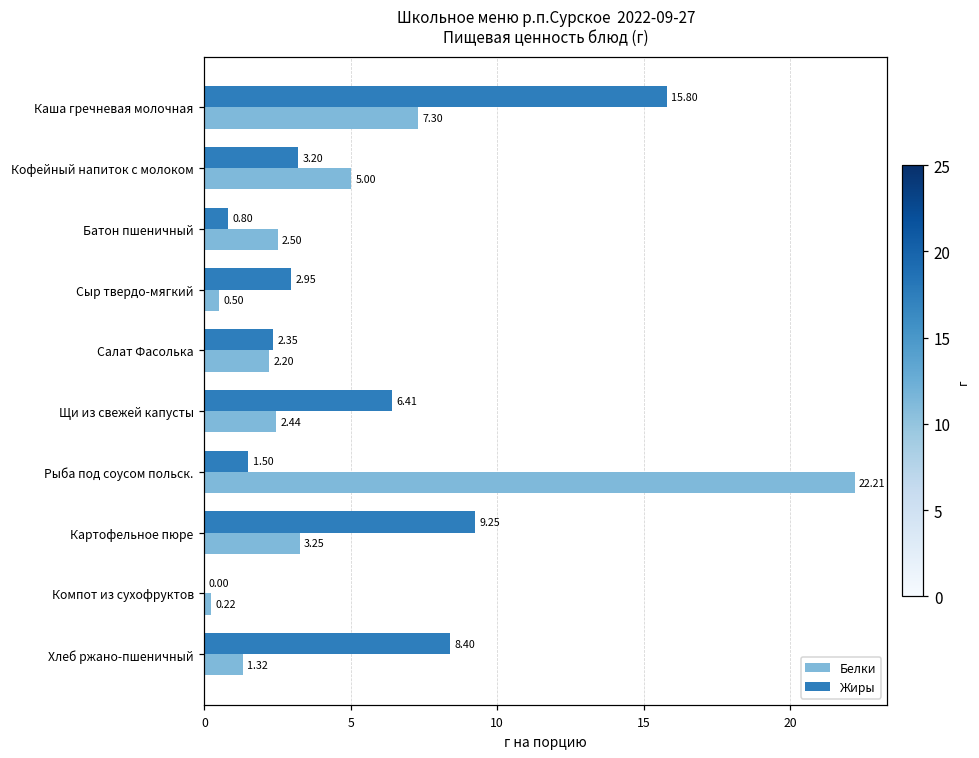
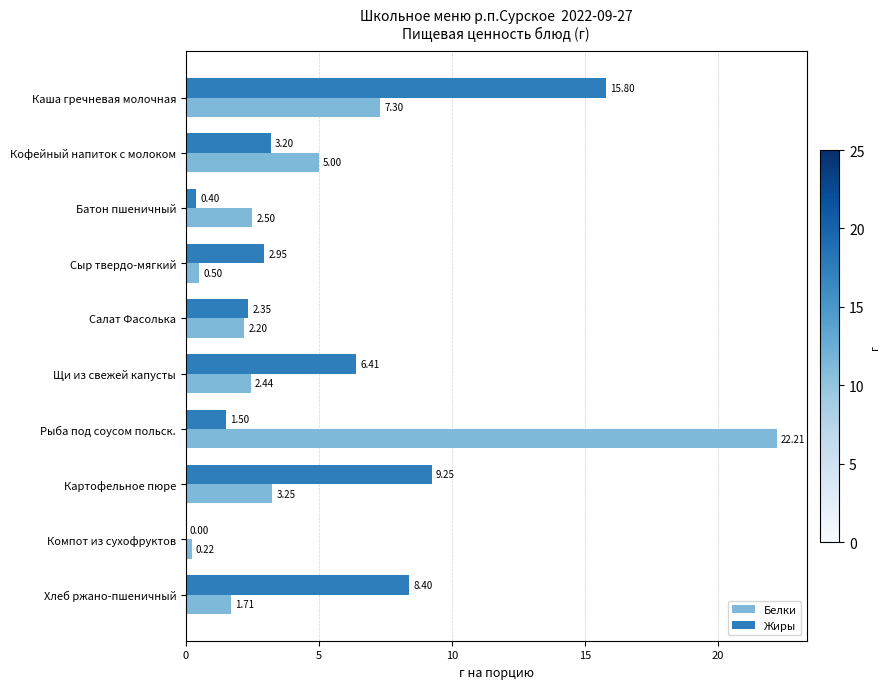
Жиры, Батон пшеничный: 0.80 -> 0.40
Белки, Хлеб ржано-пшеничный: 1.32 -> 1.71
